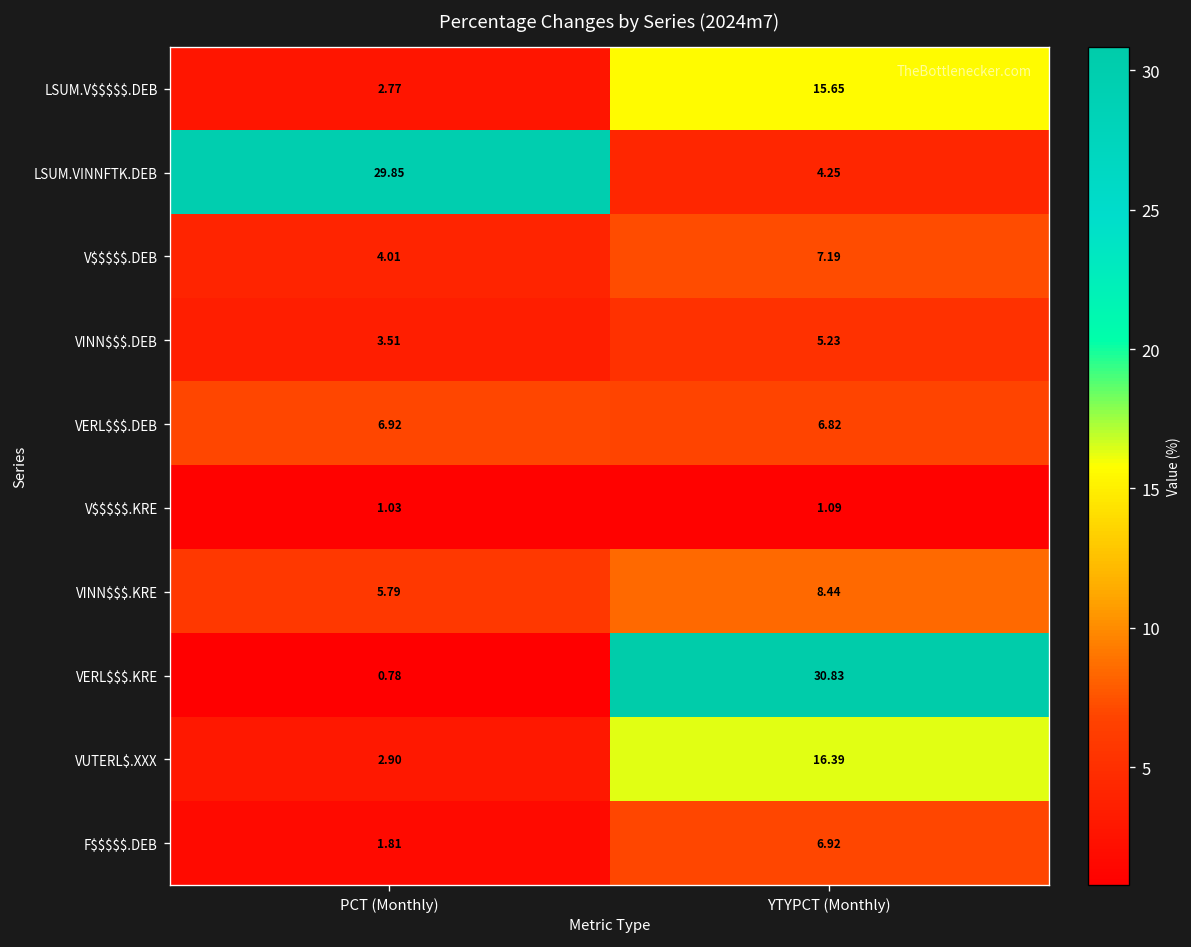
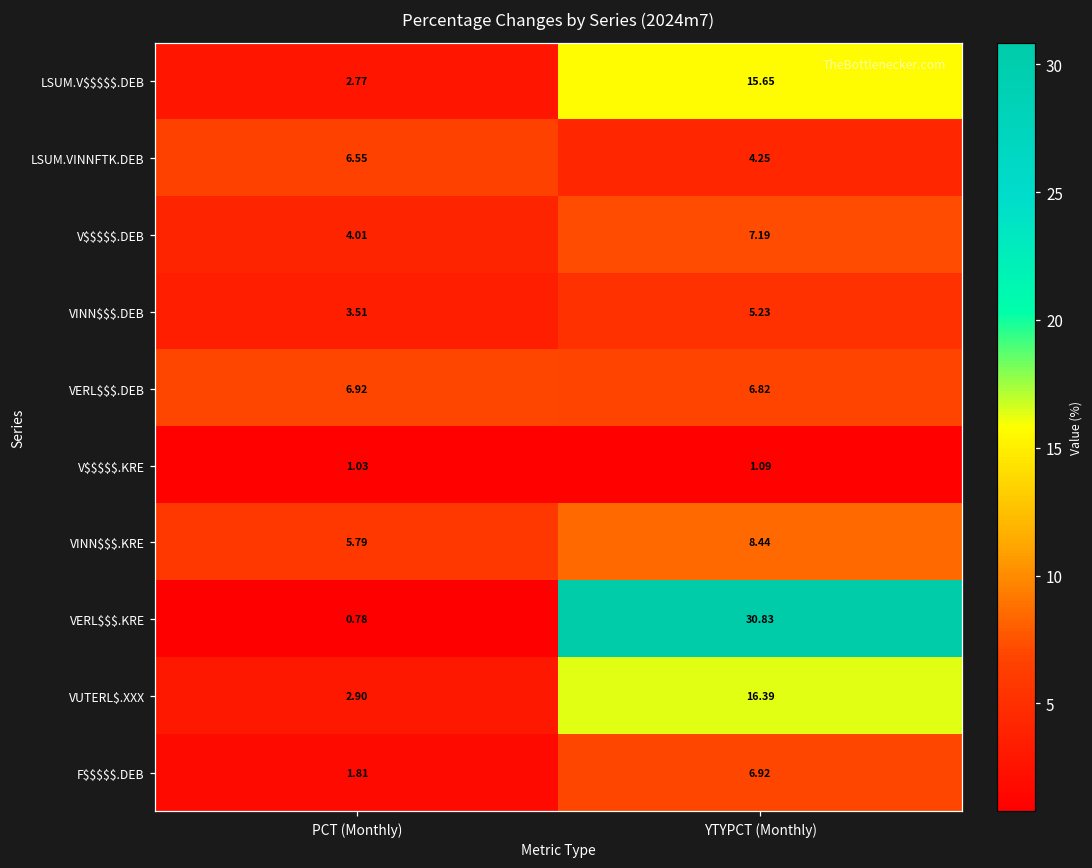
LSUM.VINNFTK.DEB, PCT (Monthly): 29.85 -> 6.55
